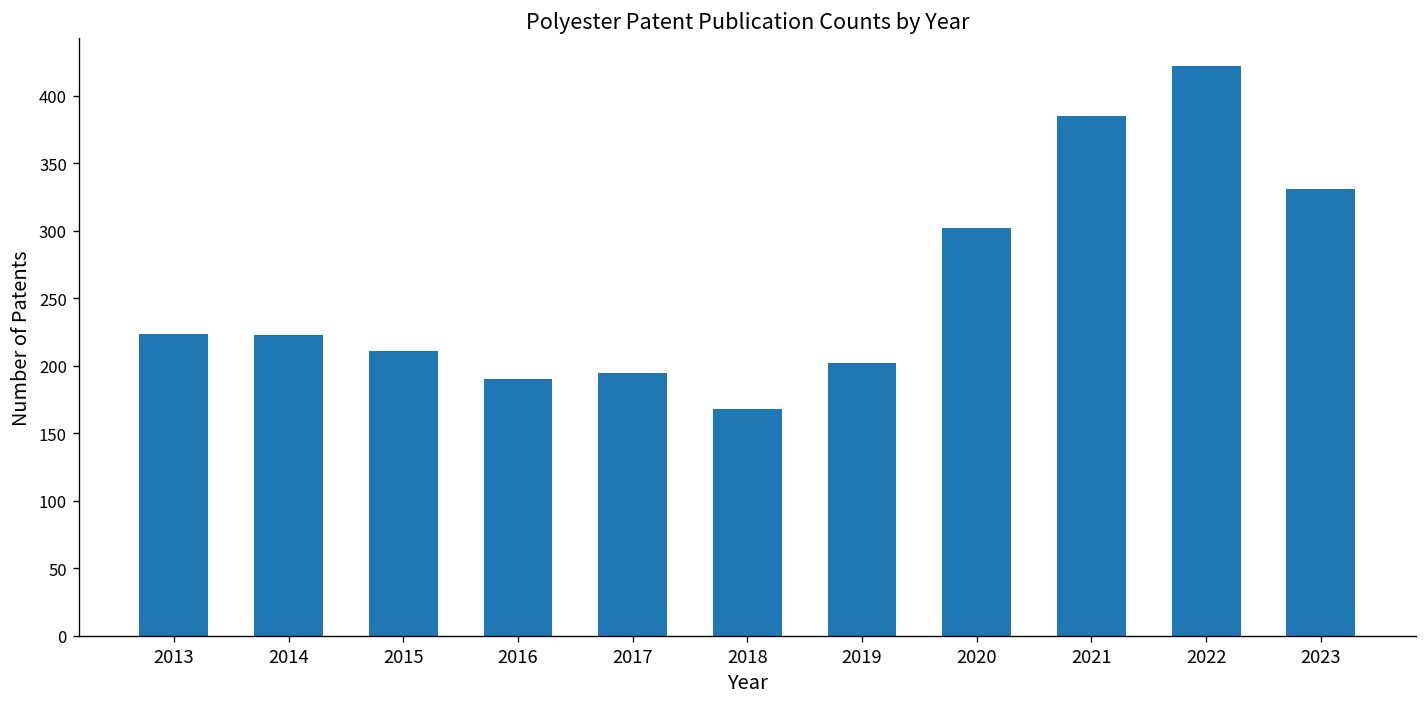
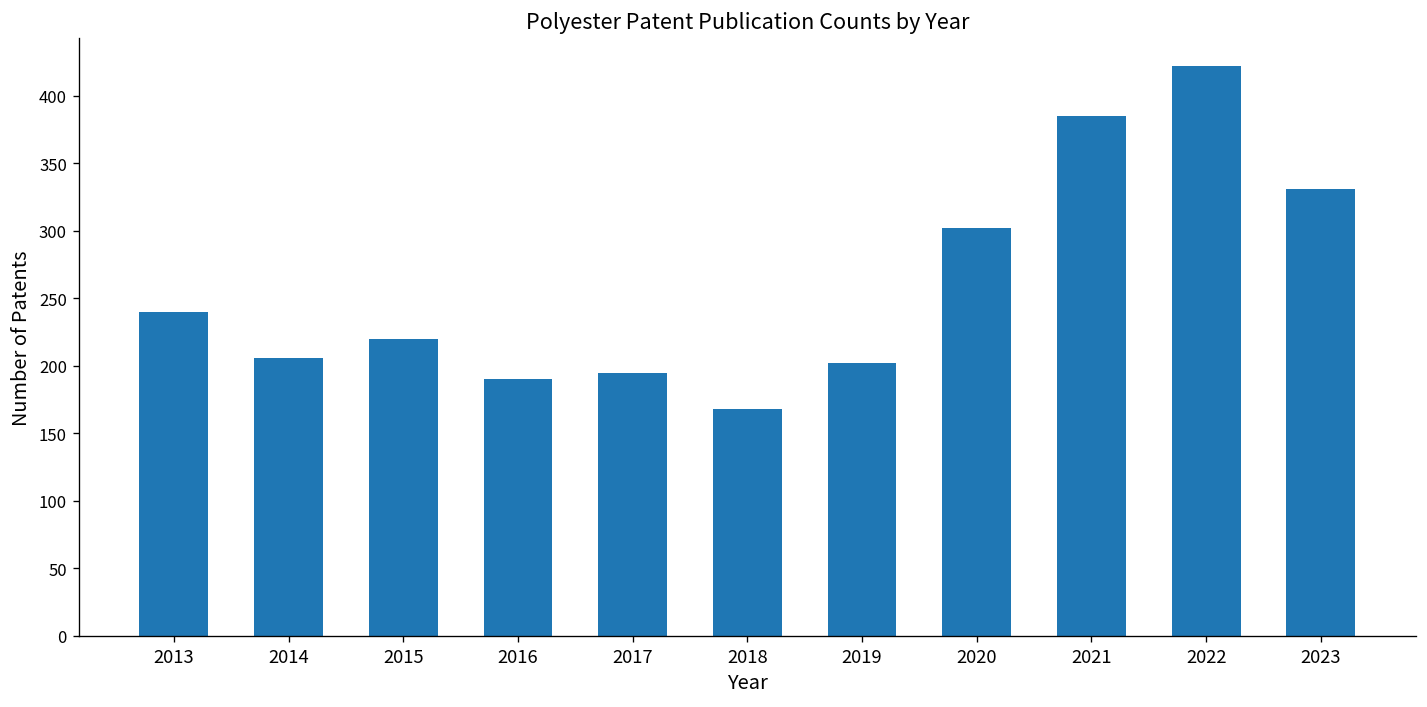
2013: 224 -> 240
2014: 223 -> 206
2015: 211 -> 220
